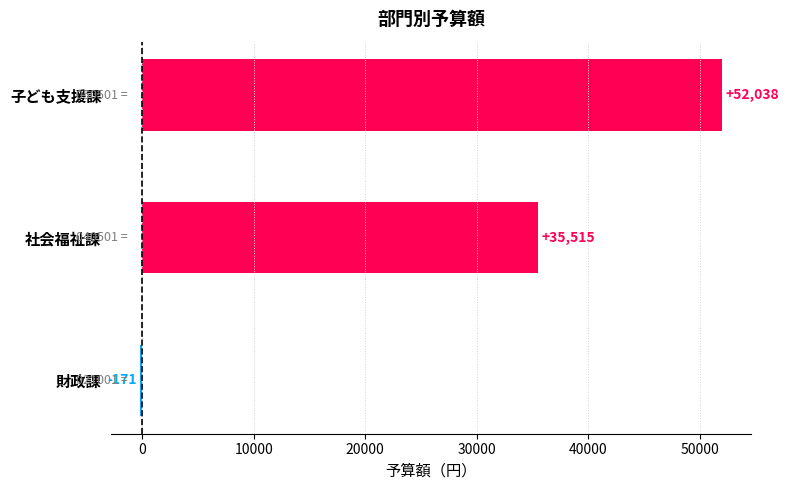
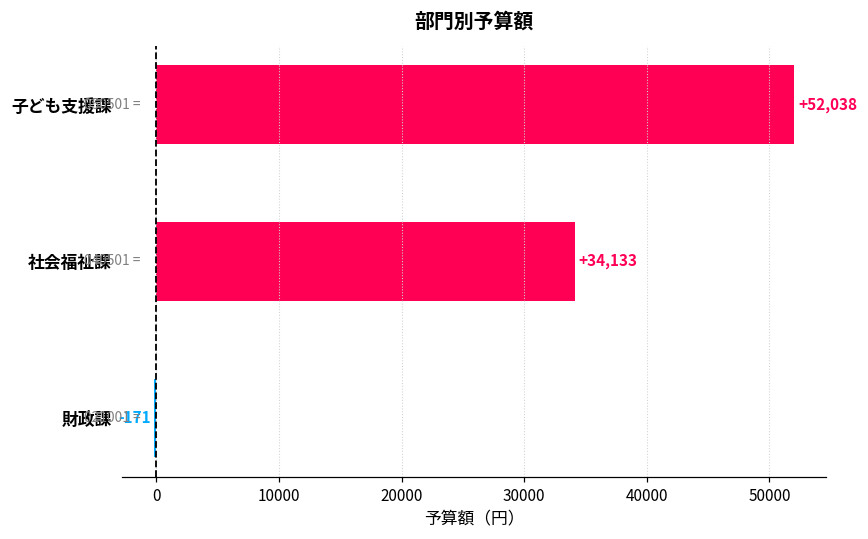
社会福祉課: +35,515 -> +34,133
